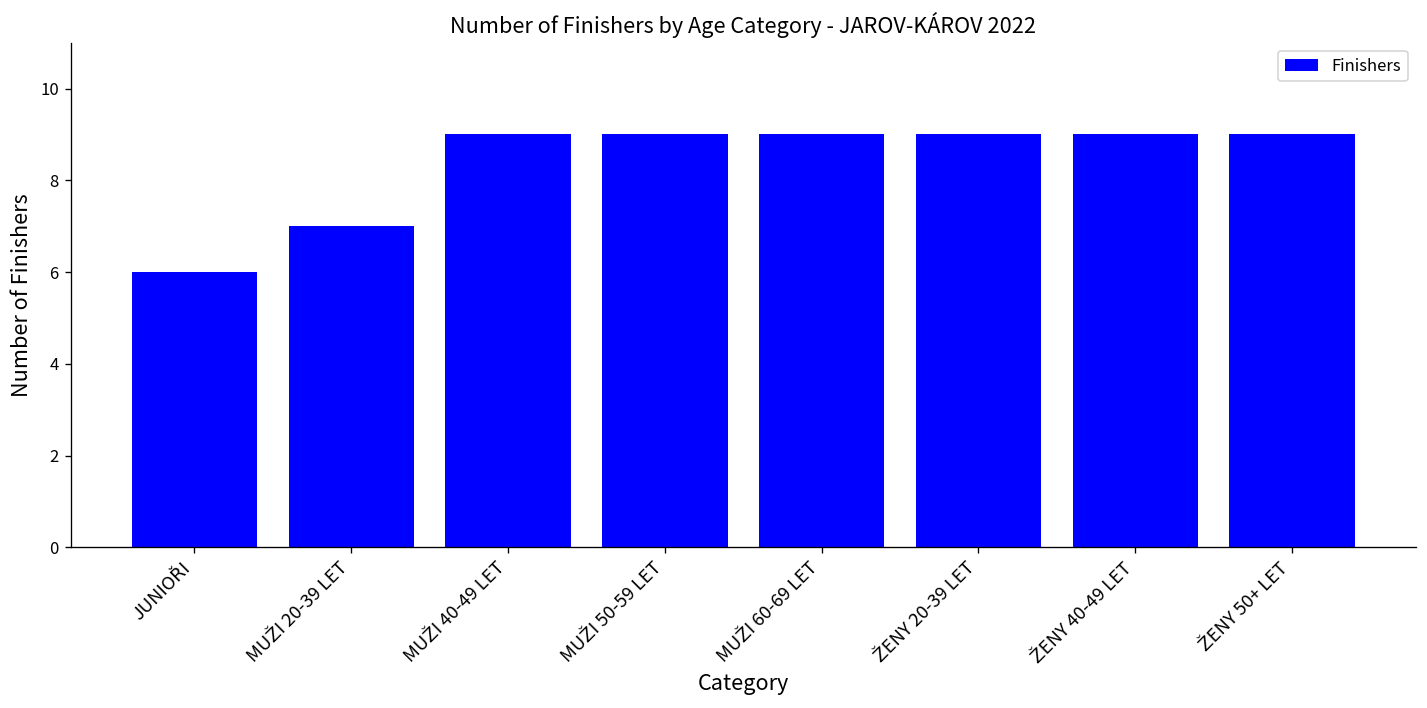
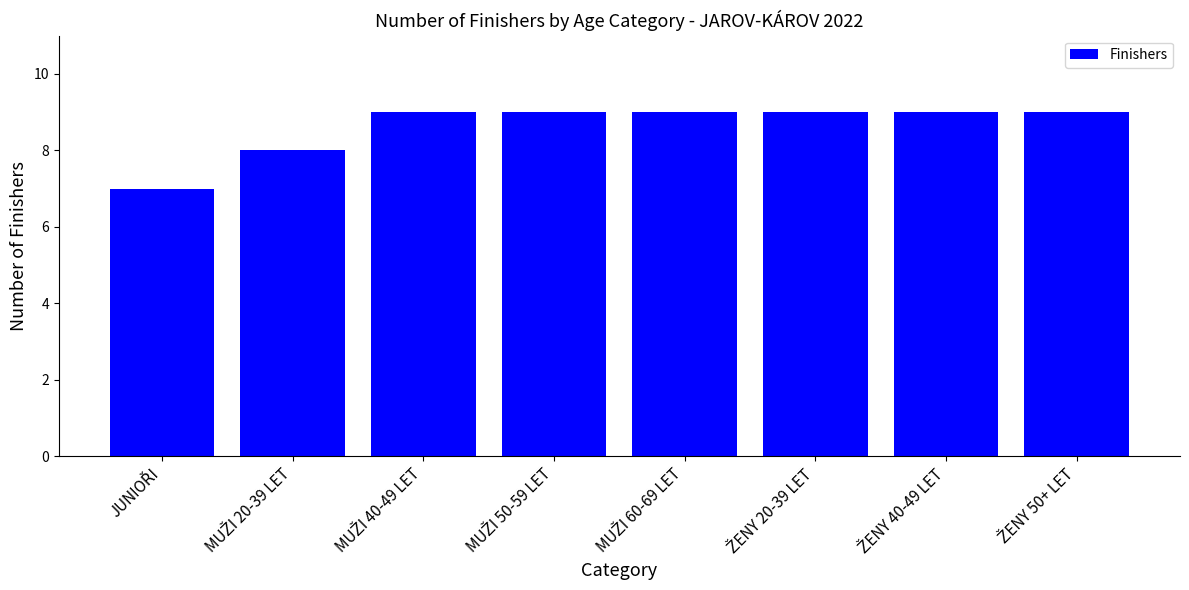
JUNIOŘI: 6 -> 7
MUŽI 20-39 LET: 7 -> 8
